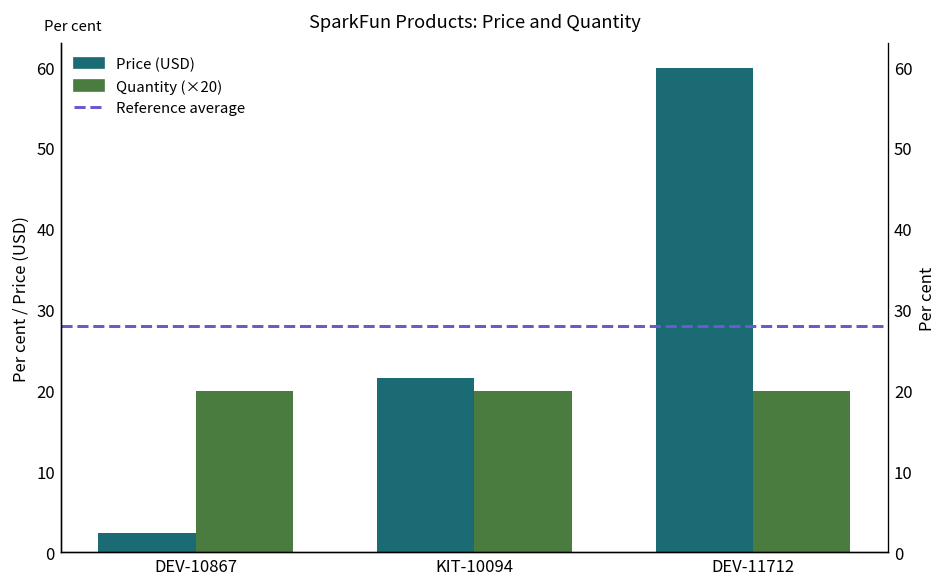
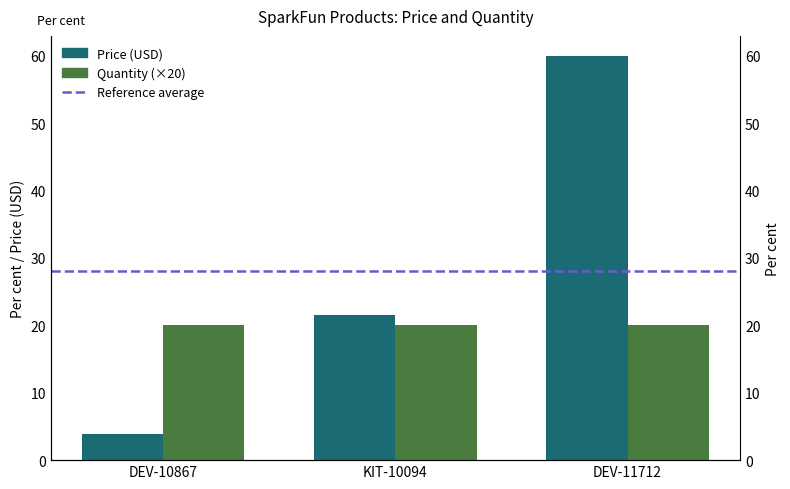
Price (USD), DEV-10867: 2 -> 4
